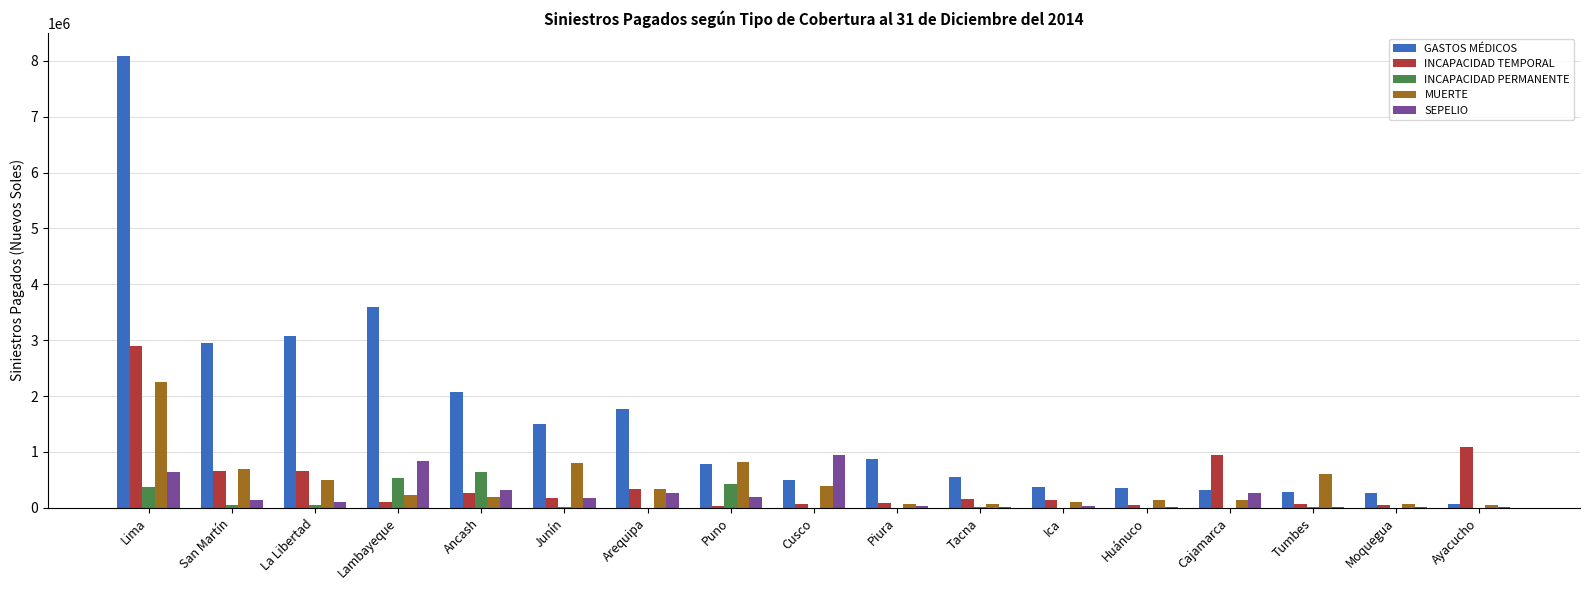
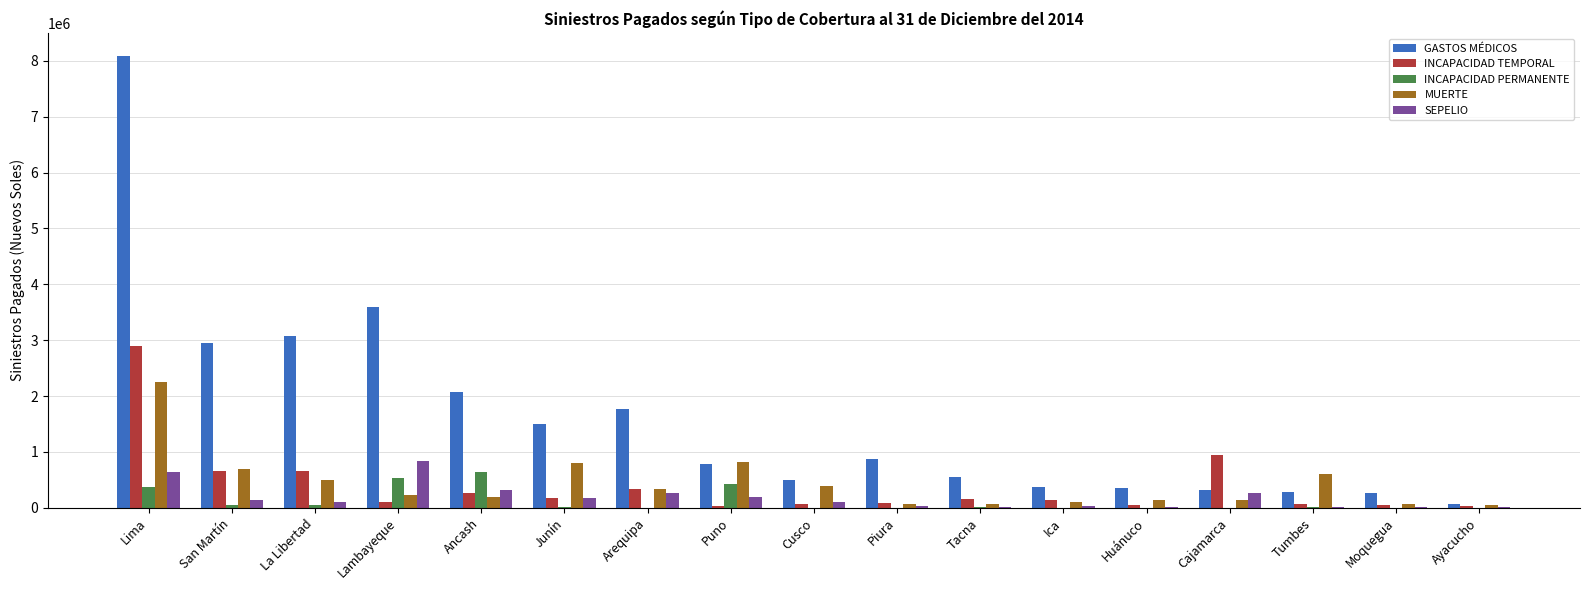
SEPELIO, Cusco: 900000 -> 100000
INCAPACIDAD TEMPORAL, Ayacucho: 1100000 -> 0
